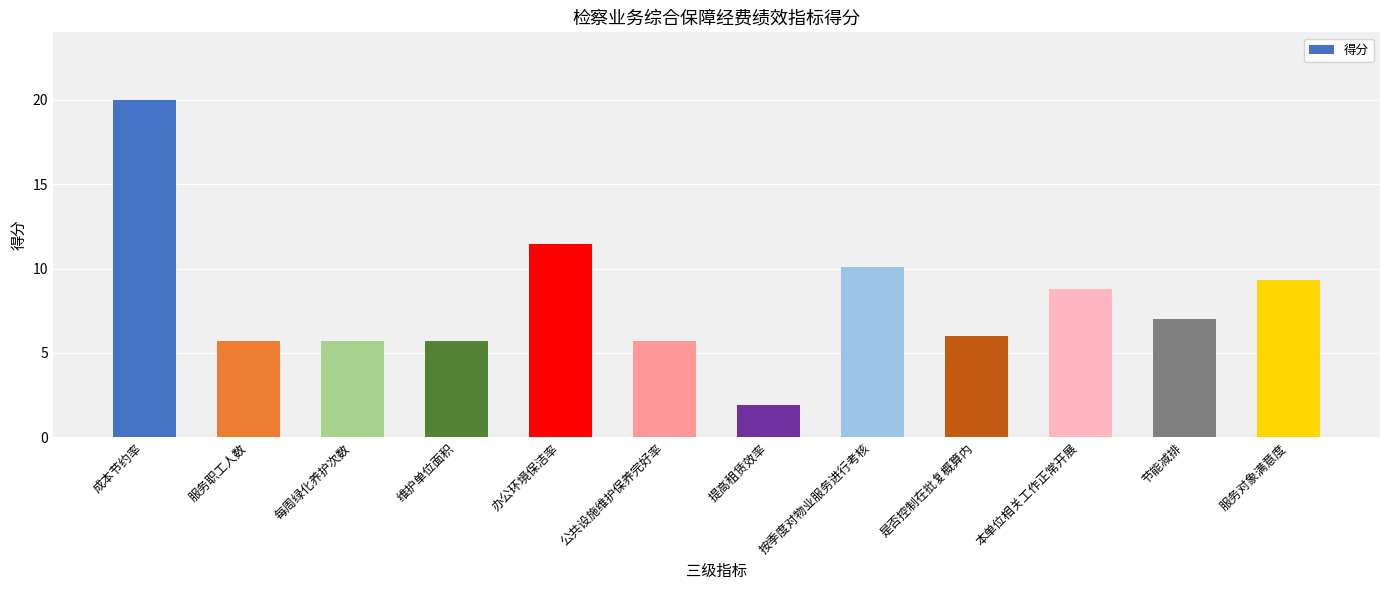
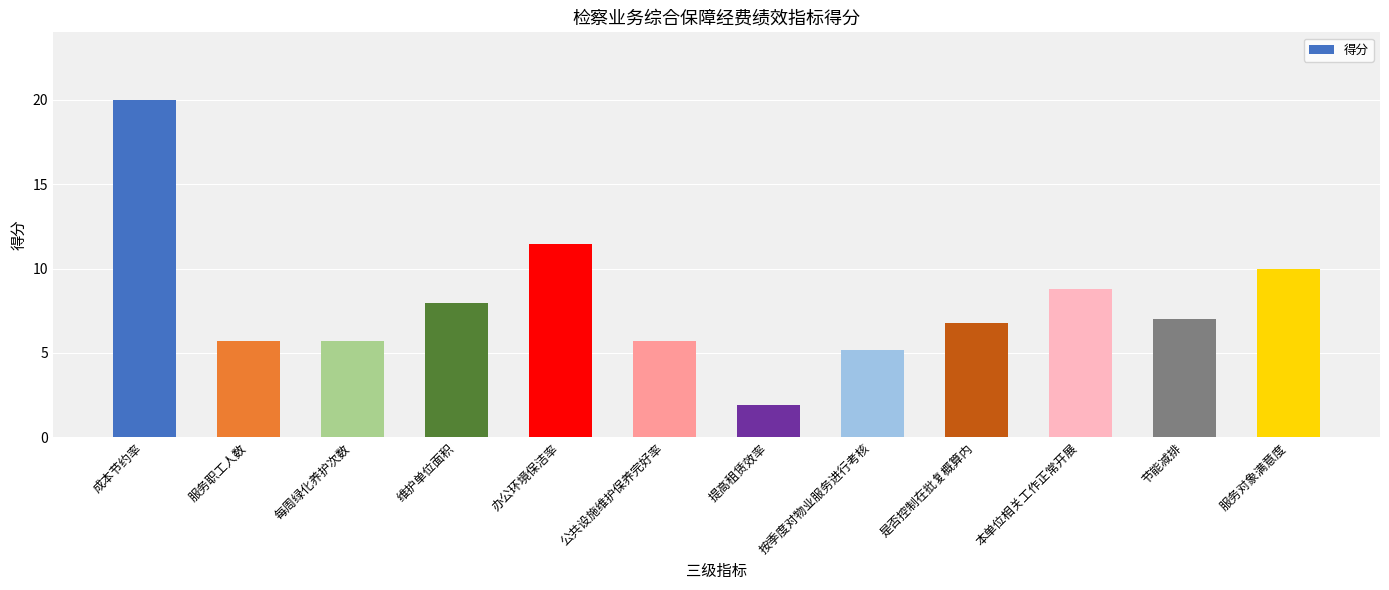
维护单位面积: 5.7 -> 8.0
按季度对物业服务进行考核: 10.1 -> 5.2
是否控制在批复概算内: 6.0 -> 6.8
服务对象满意度: 9.3 -> 10.0
